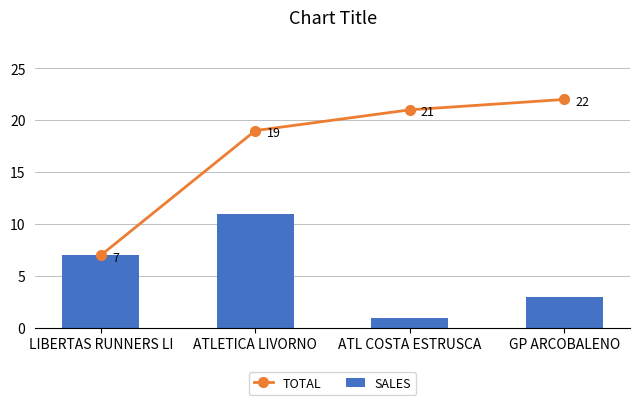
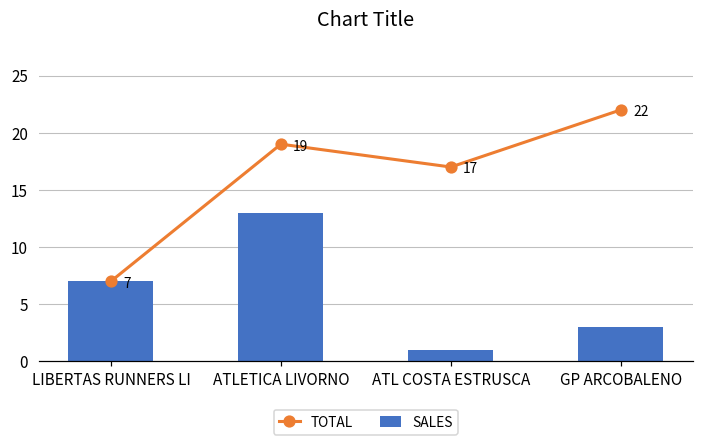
SALES, ATLETICA LIVORNO: 11 -> 13
TOTAL, ATL COSTA ESTRUSCA: 21 -> 17
